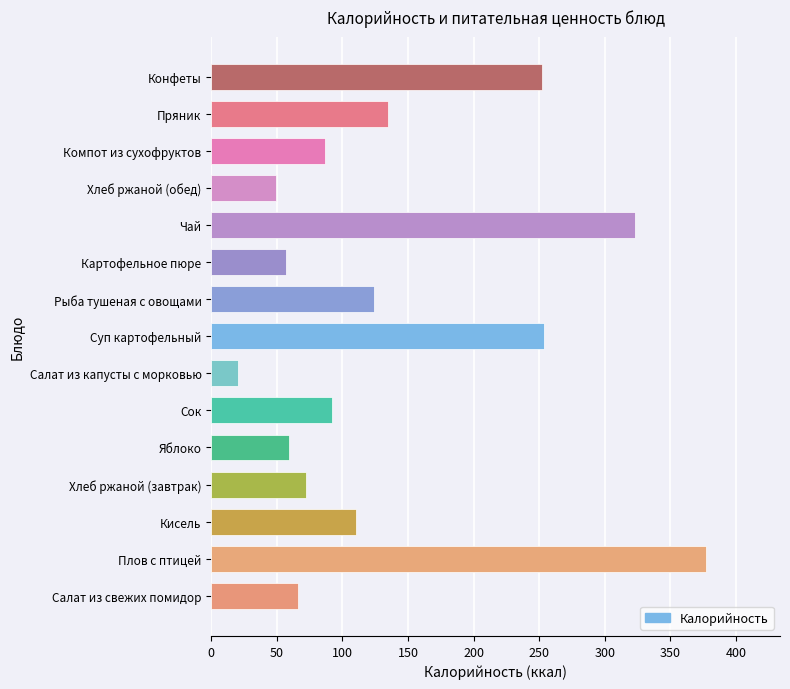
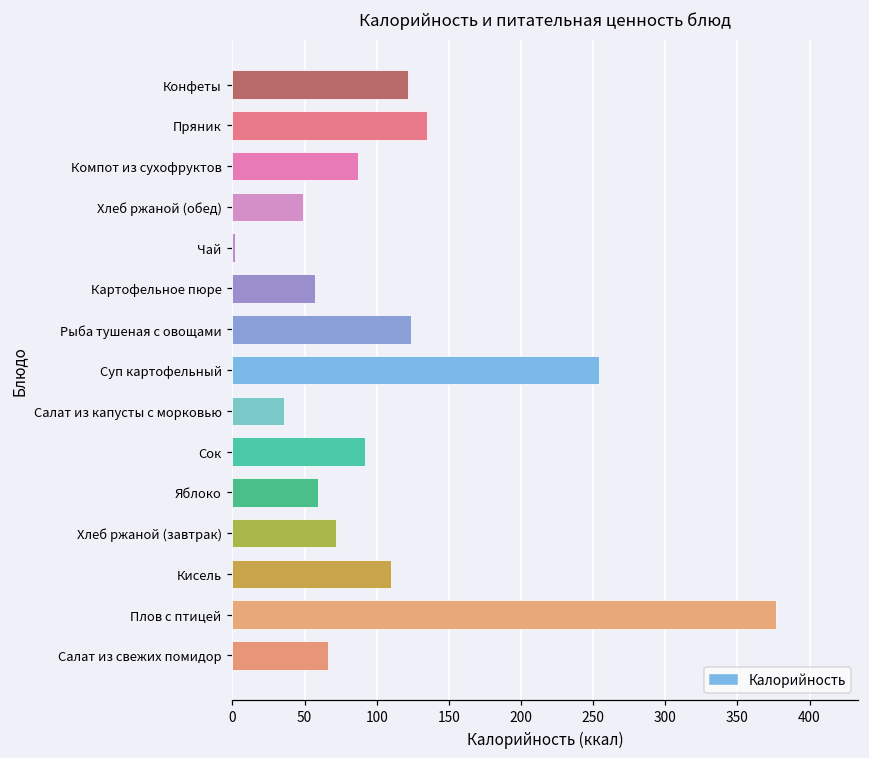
Конфеты: 252 -> 122
Чай: 323 -> 2
Салат из капусты с морковью: 20 -> 36
